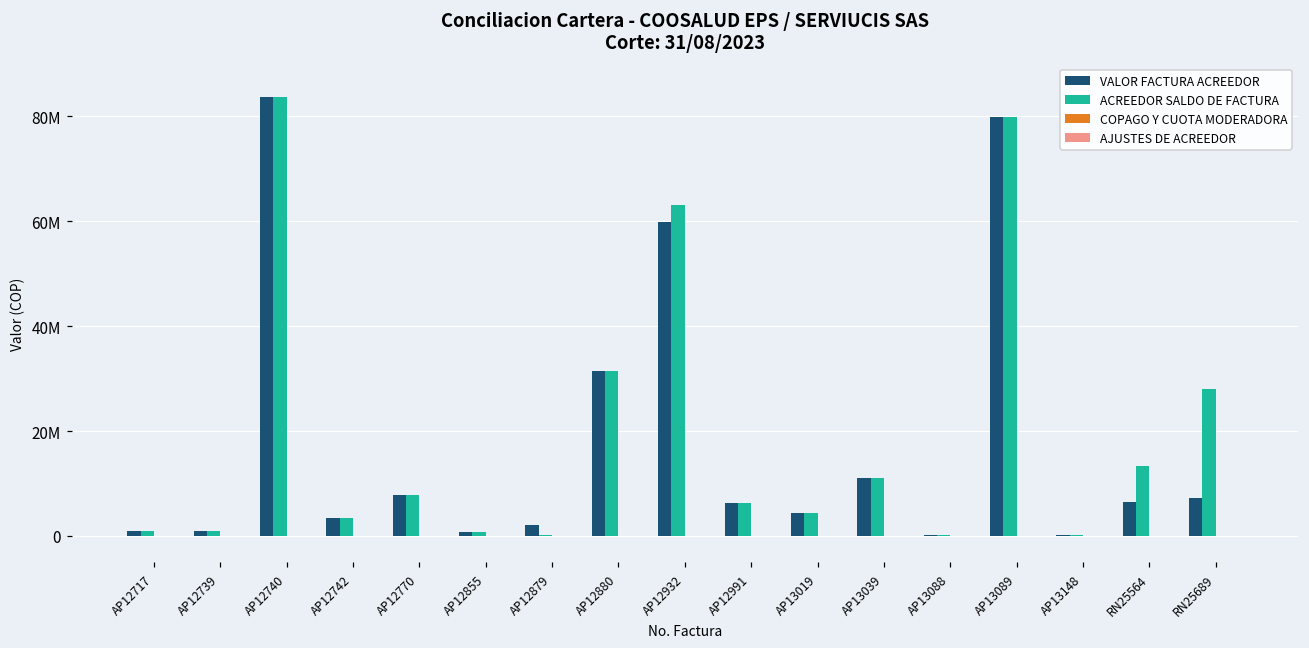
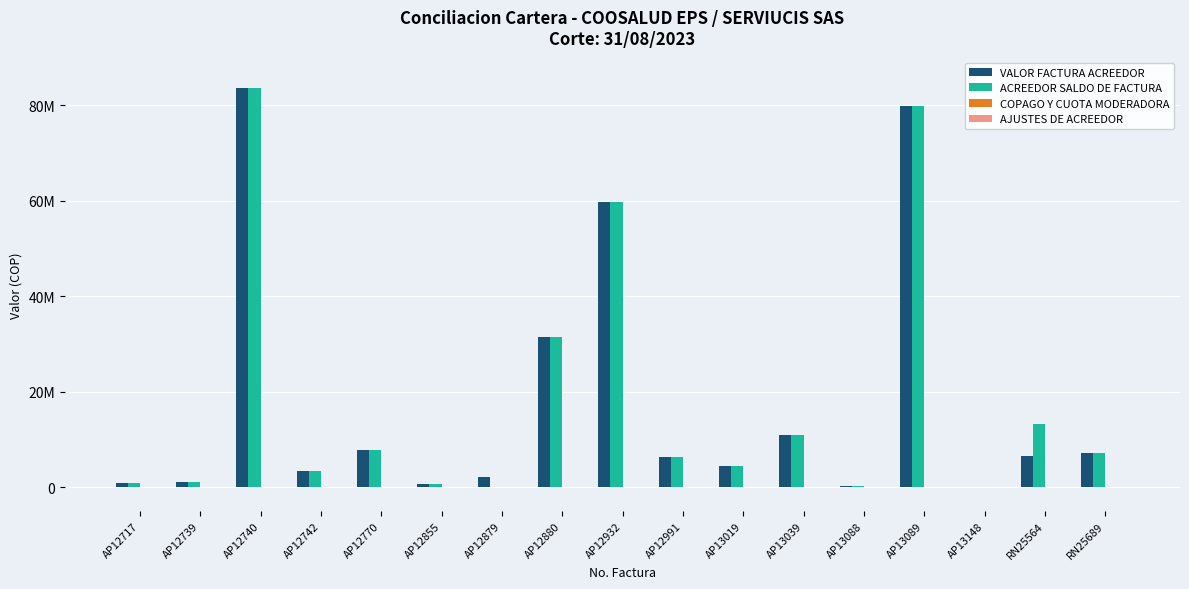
ACREEDOR SALDO DE FACTURA, AP12932: 63000000 -> 60000000
ACREEDOR SALDO DE FACTURA, RN25689: 28000000 -> 7000000
